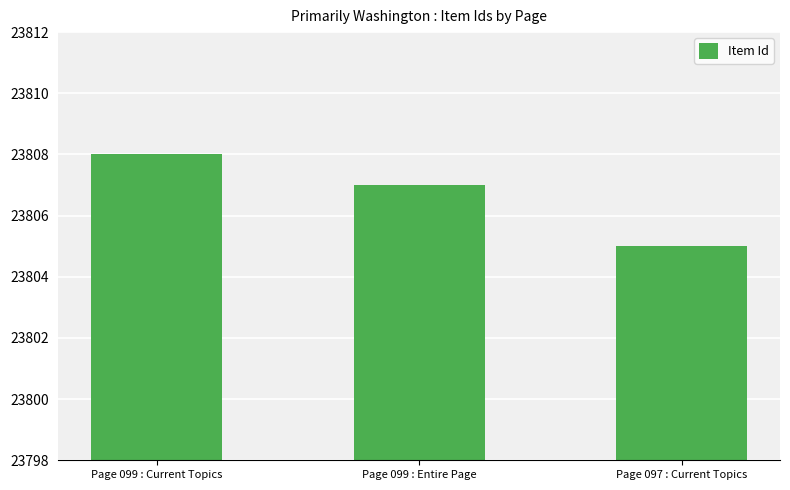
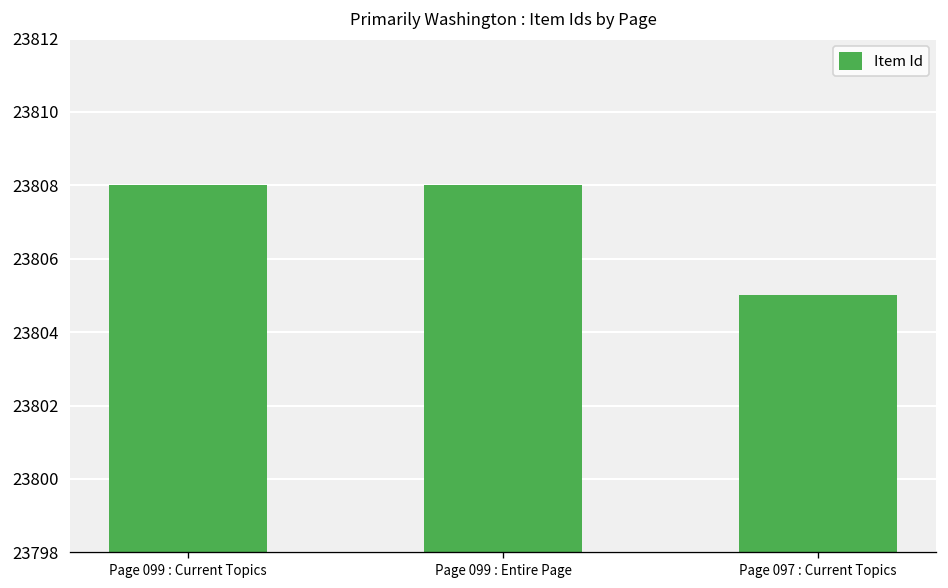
Page 099 : Entire Page: 23807 -> 23808
